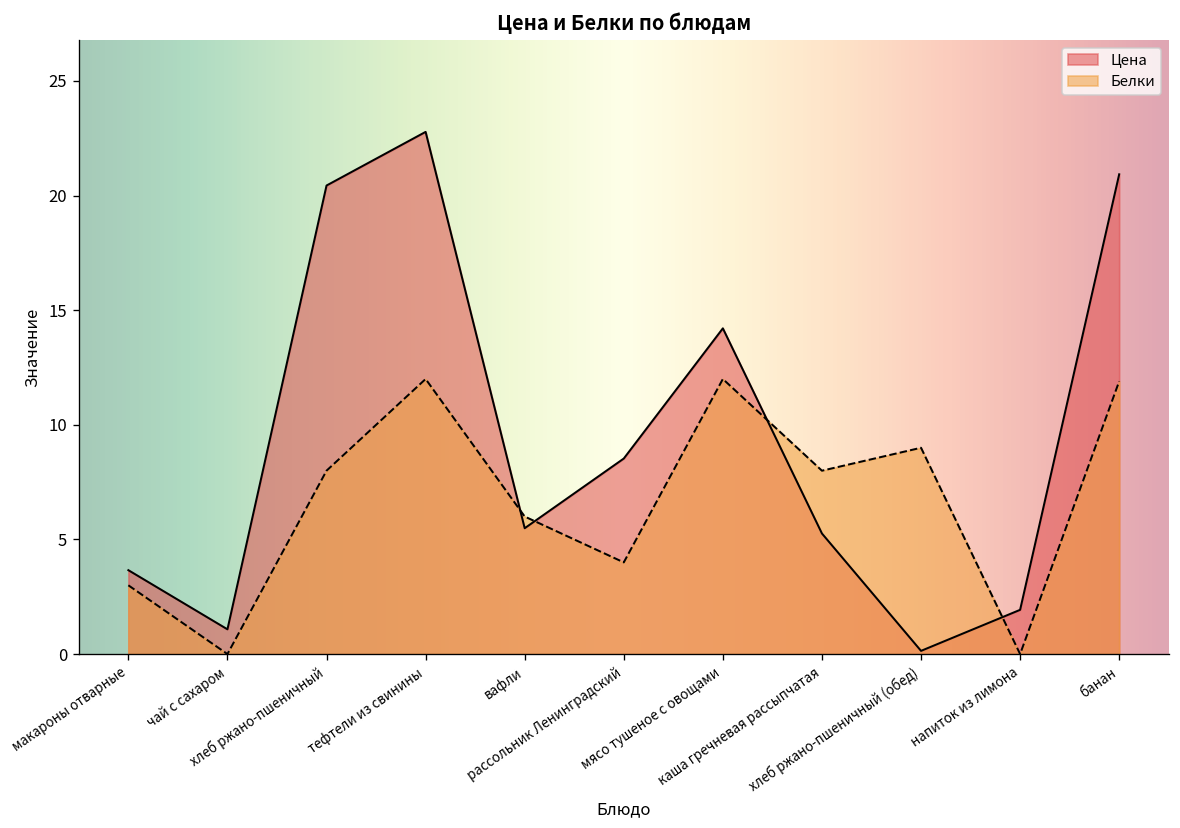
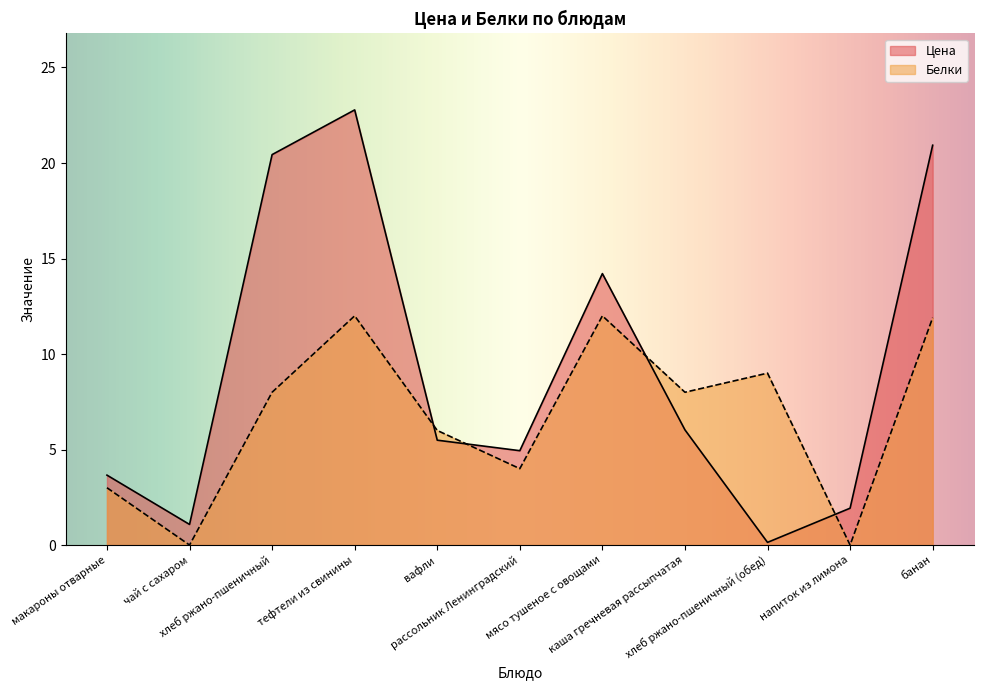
Цена, рассольник Ленинградский: 8.5 -> 4.9
Цена, каша гречневая рассыпчатая: 5.3 -> 6.0
